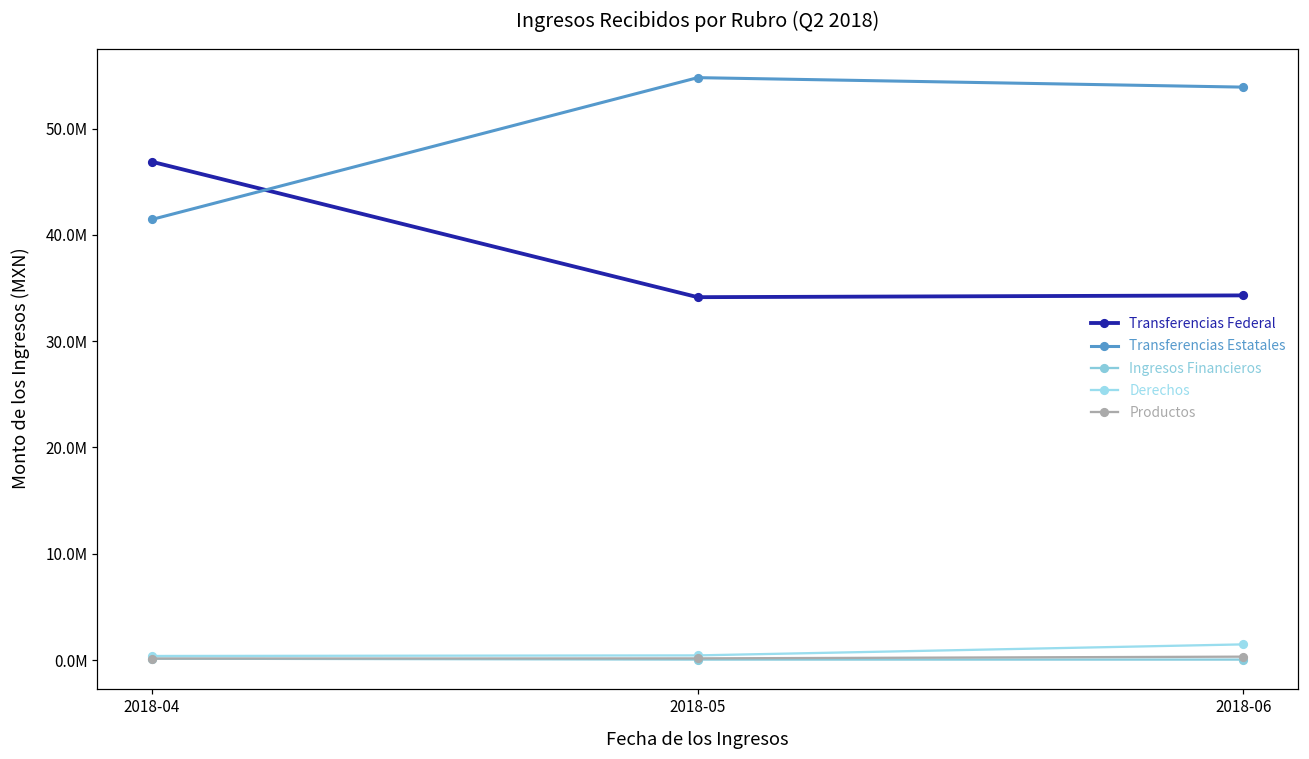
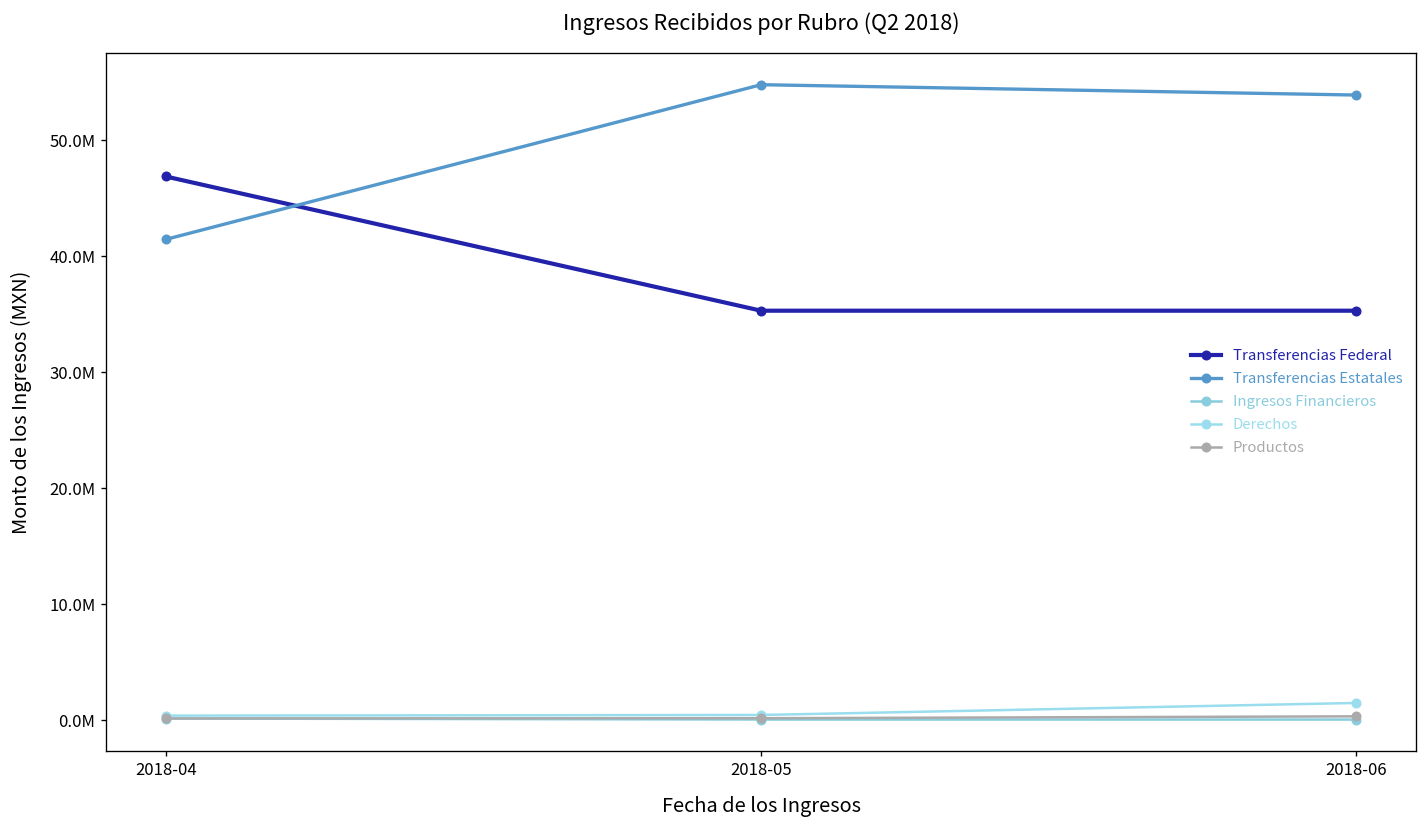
Transferencias Federal, 2018-05: 34000000 -> 35000000
Transferencias Federal, 2018-06: 34000000 -> 35000000
